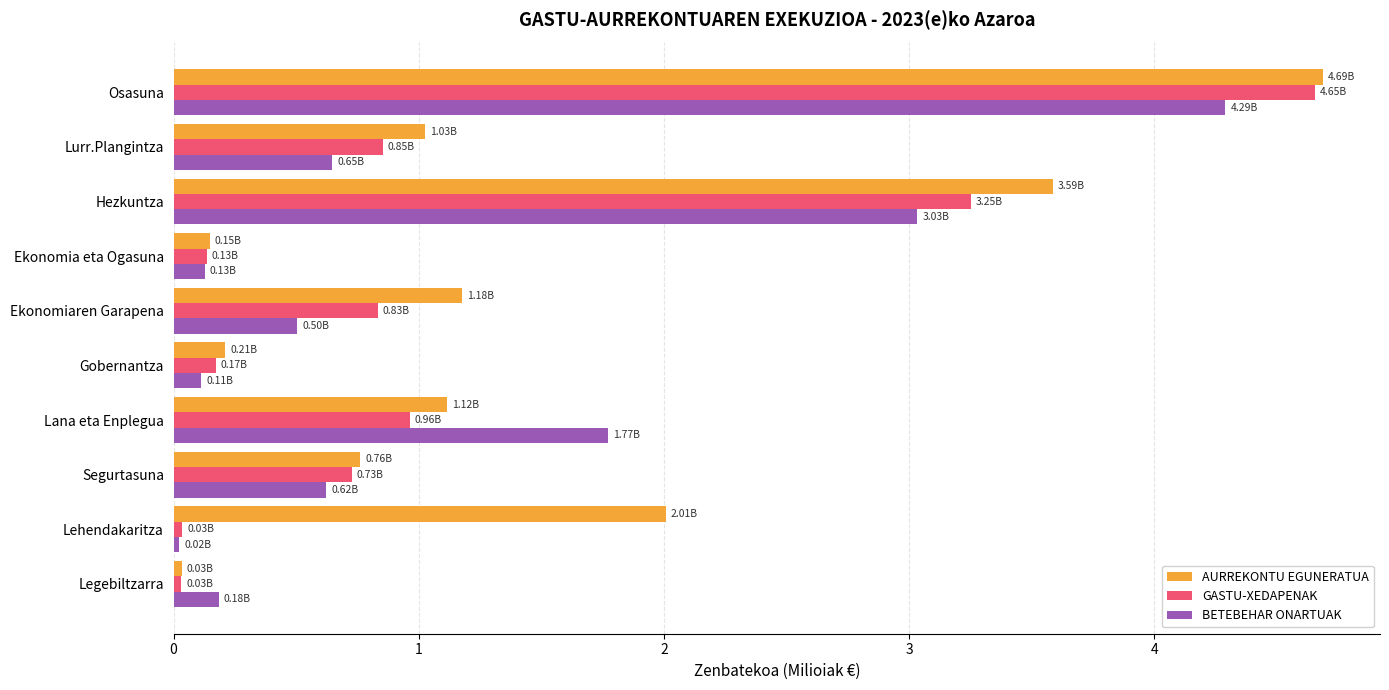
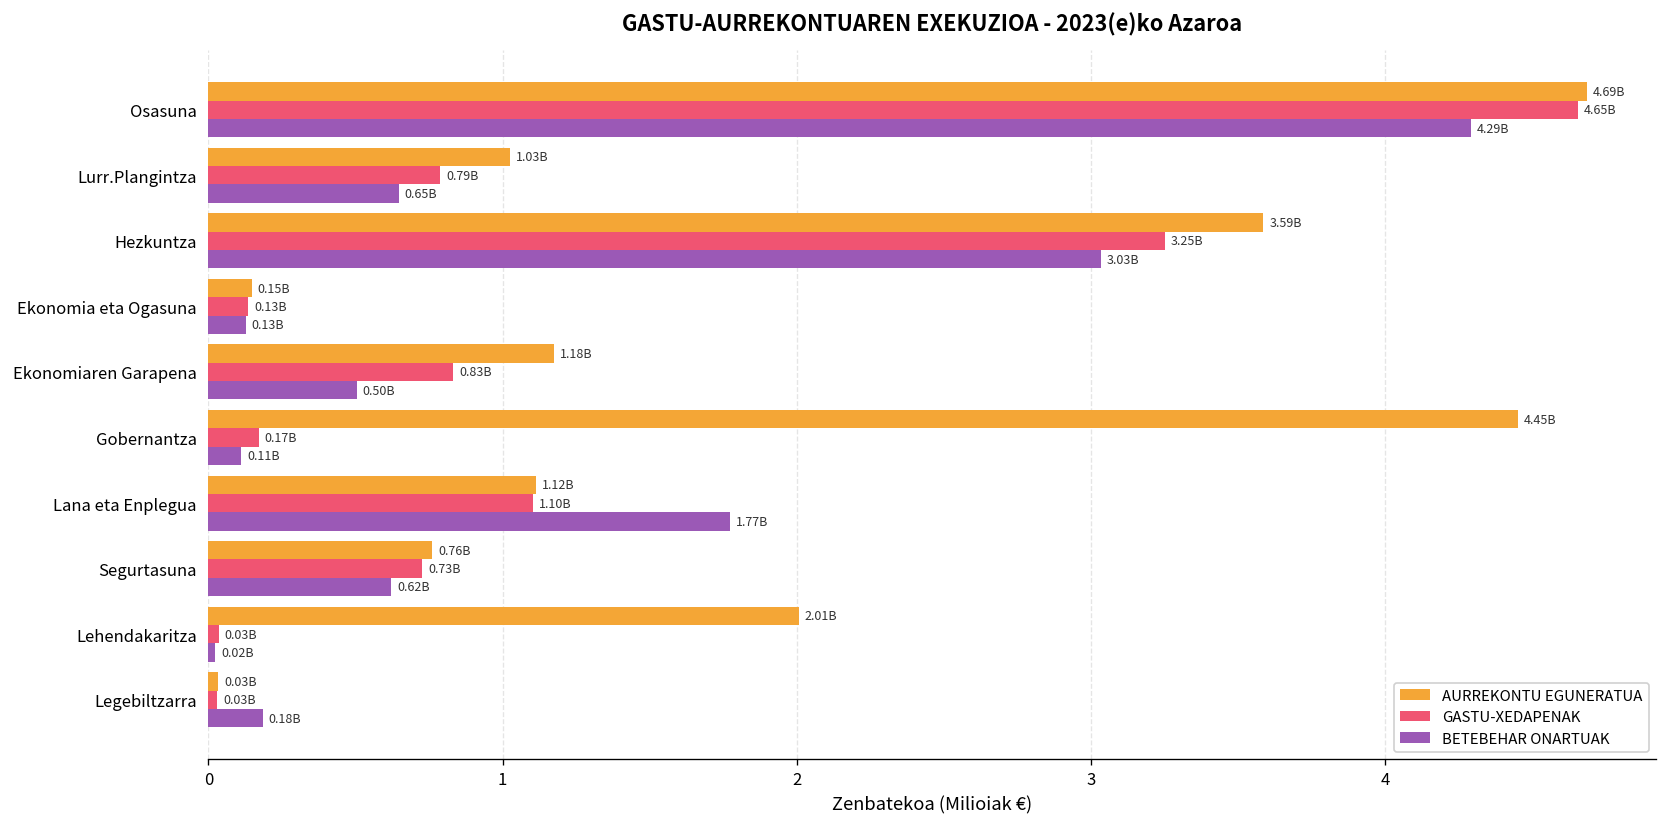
GASTU-XEDAPENAK, Lurr.Plangintza: 0.85B -> 0.79B
AURREKONTU EGUNERATUA, Gobernantza: 0.21B -> 4.45B
GASTU-XEDAPENAK, Lana eta Enplegua: 0.96B -> 1.10B
